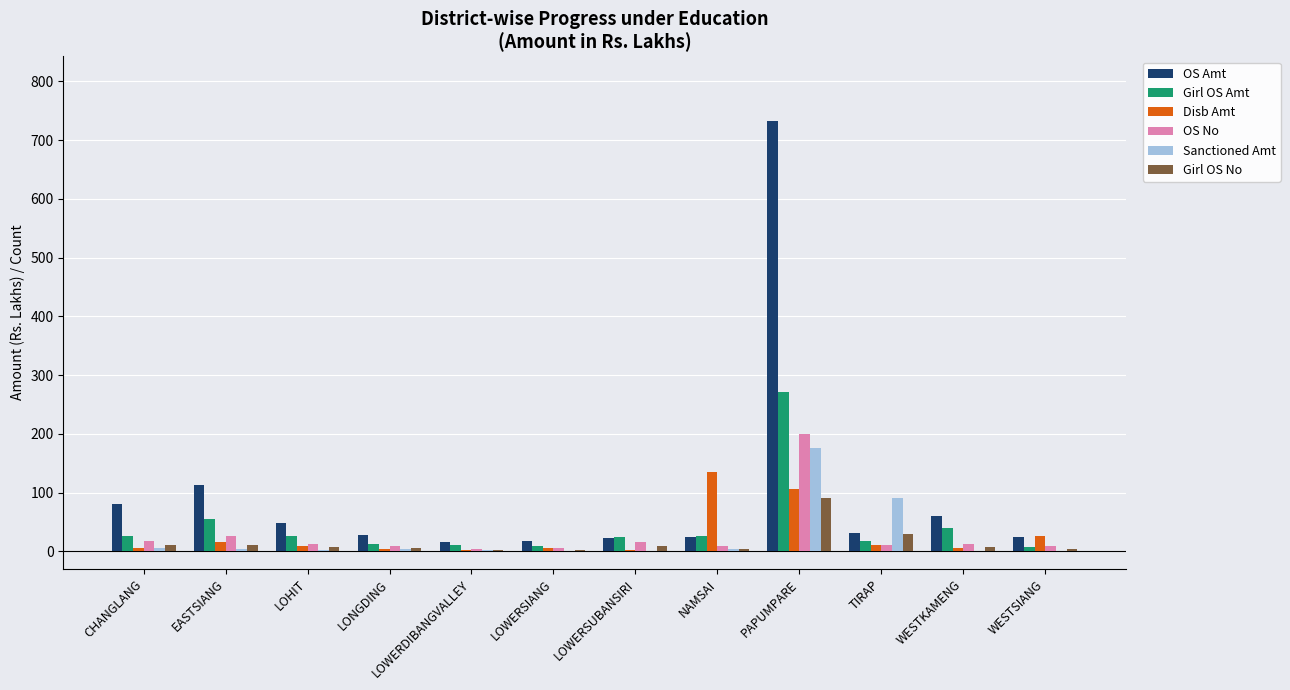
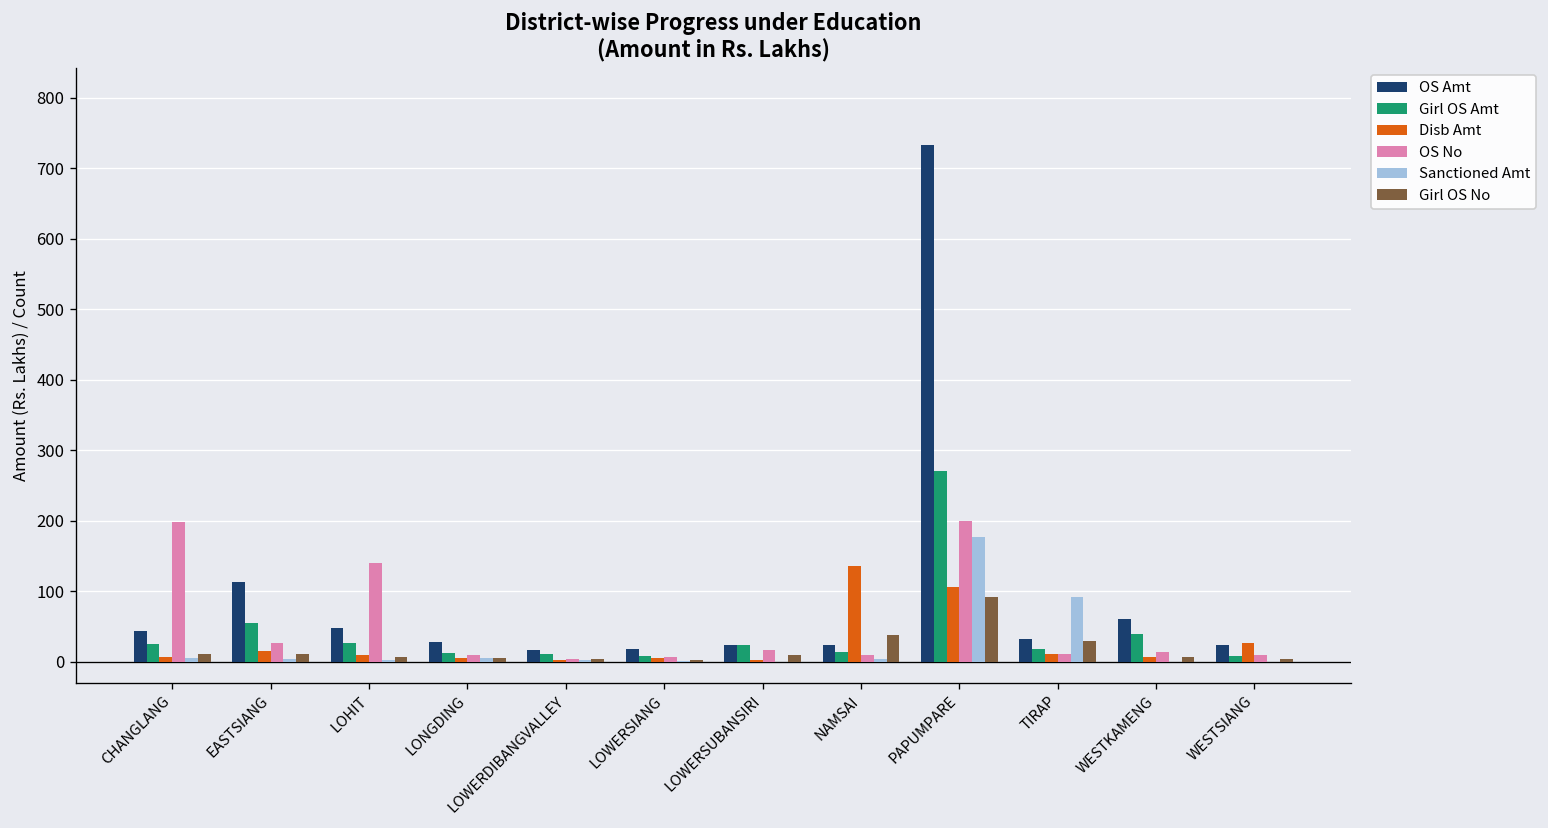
OS Amt, CHANGLANG: 80 -> 40
OS No, CHANGLANG: 20 -> 200
OS No, LOHIT: 10 -> 140
Girl OS Amt, NAMSAI: 30 -> 10
Girl OS No, NAMSAI: 0 -> 40
